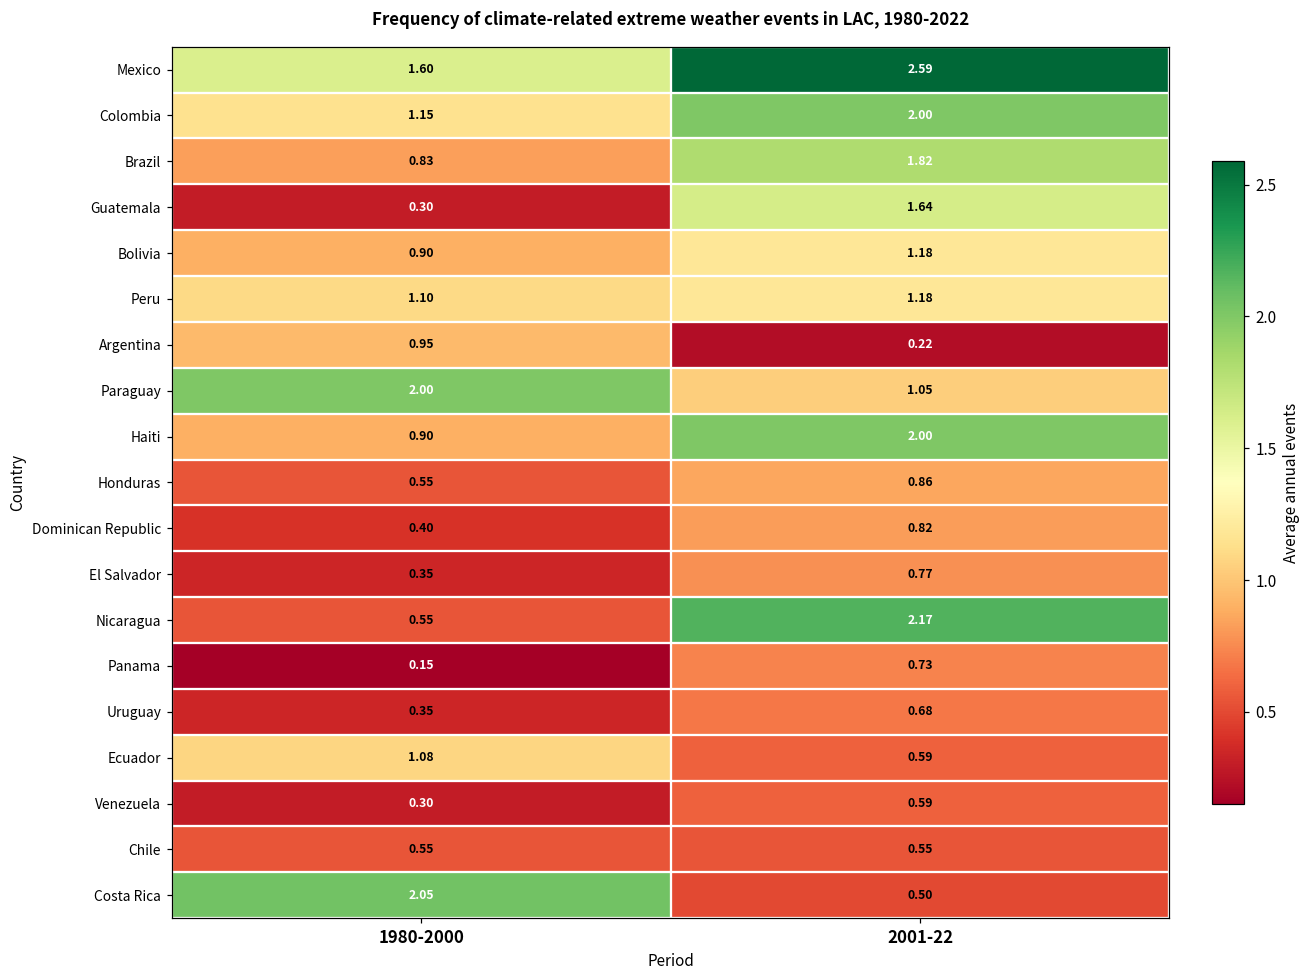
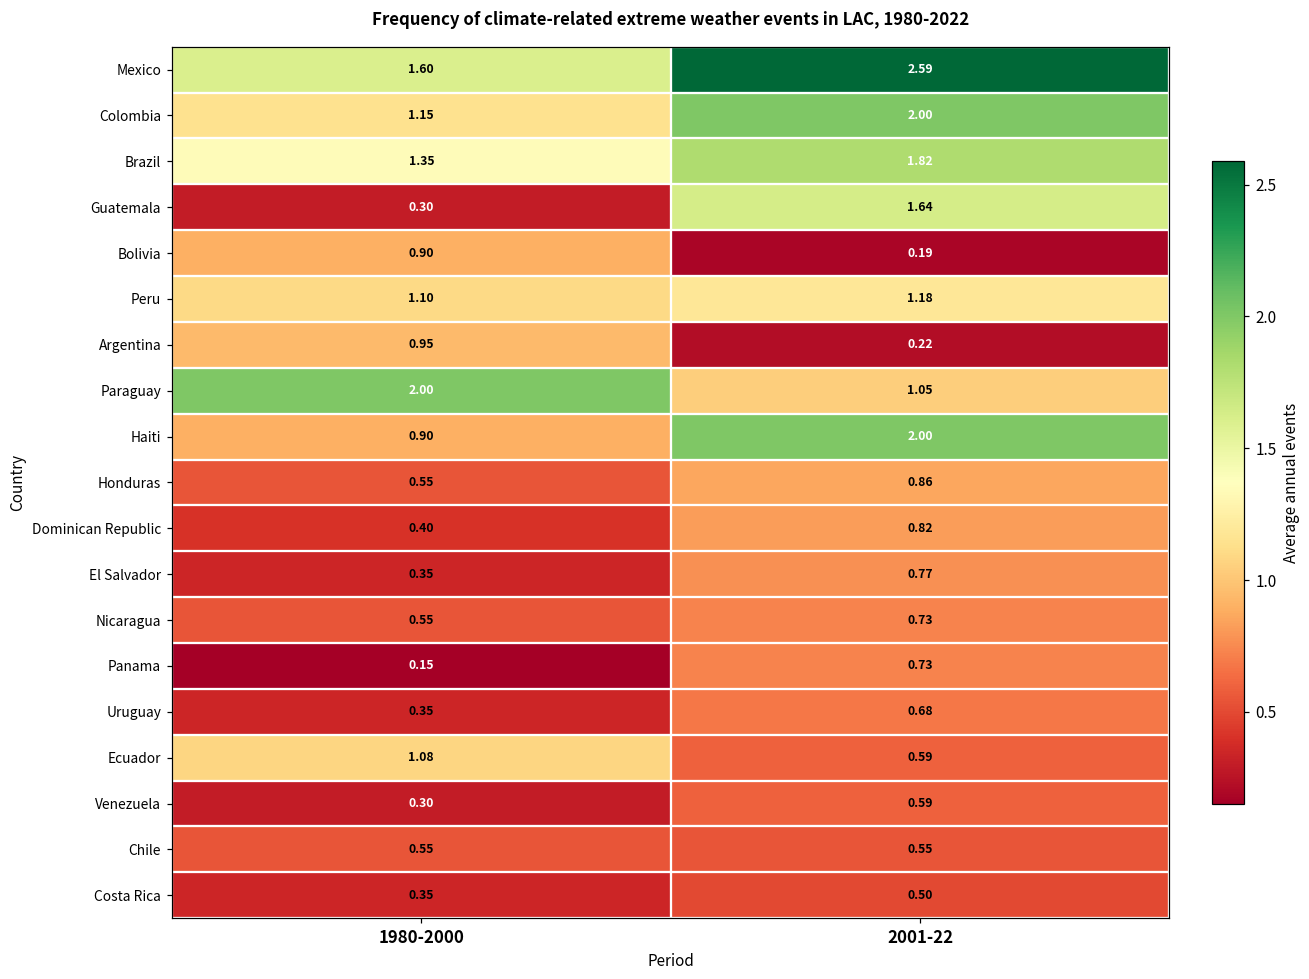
Brazil, 1980-2000: 0.83 -> 1.35
Bolivia, 2001-22: 1.18 -> 0.19
Nicaragua, 2001-22: 2.17 -> 0.73
Costa Rica, 1980-2000: 2.05 -> 0.35
